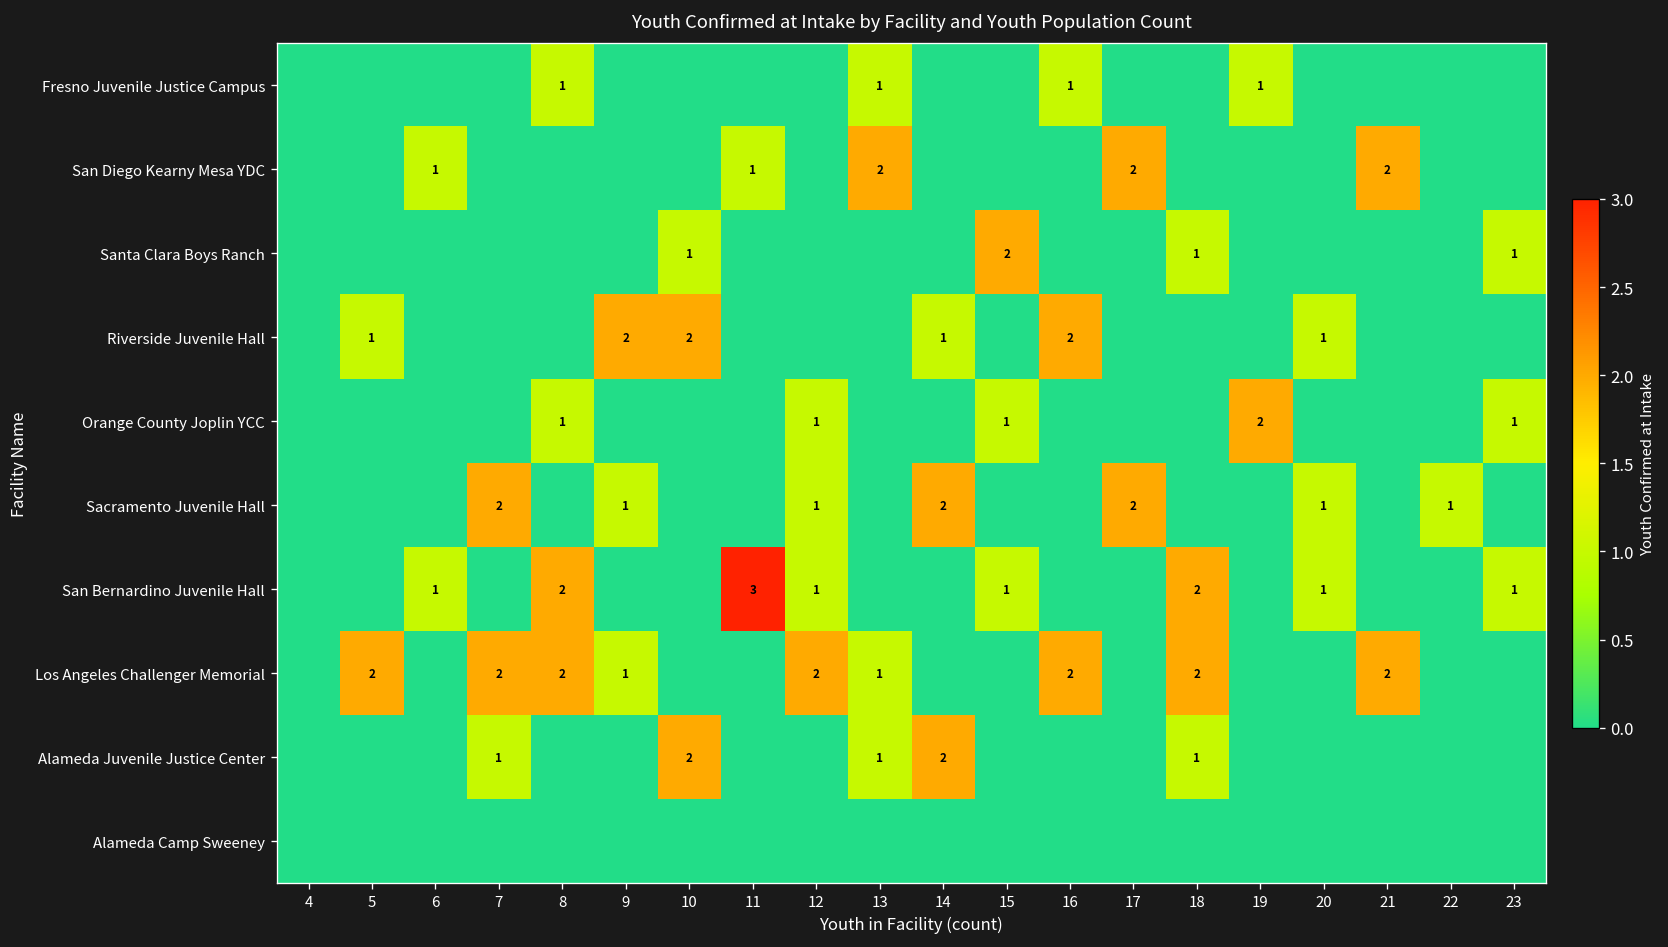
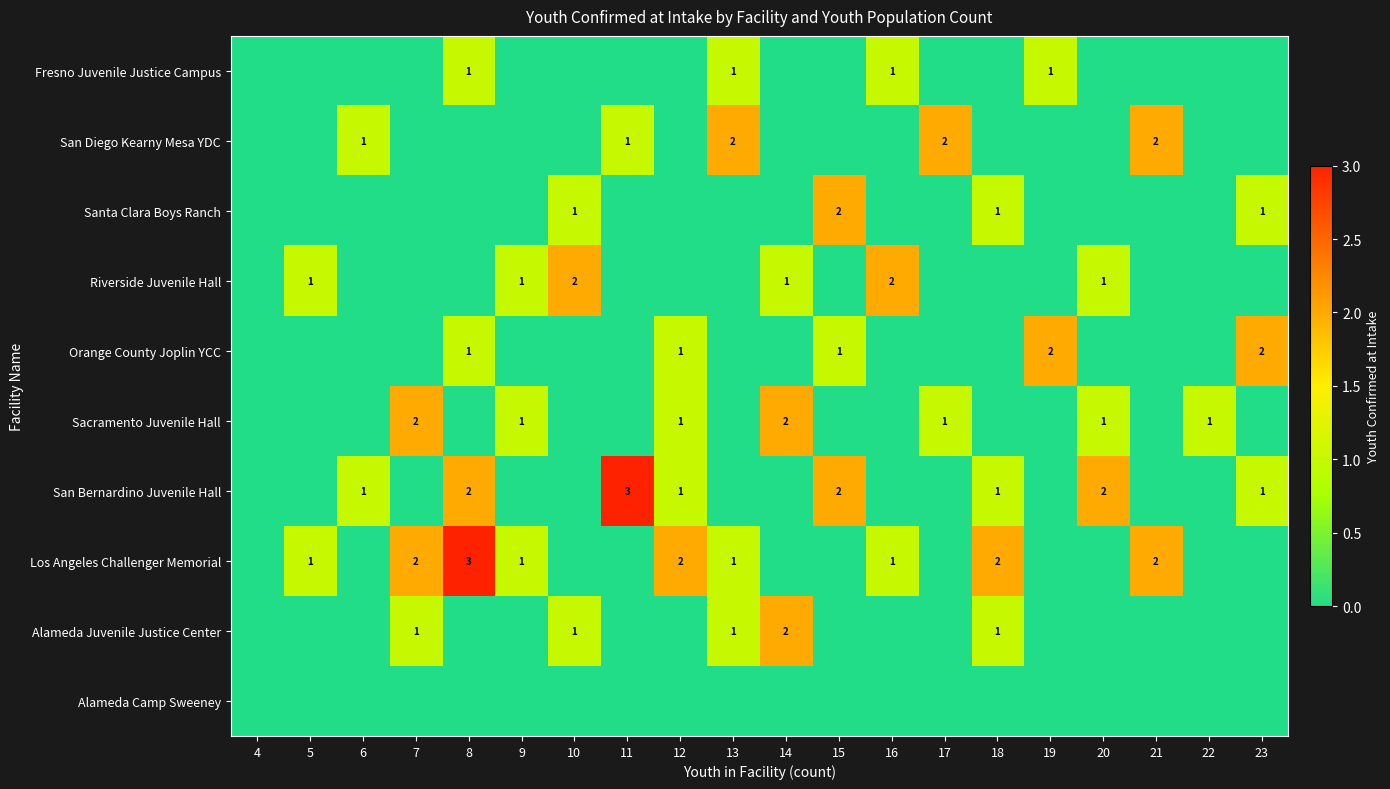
Riverside Juvenile Hall, 9: 2 -> 1
Orange County Joplin YCC, 23: 1 -> 2
Sacramento Juvenile Hall, 17: 2 -> 1
San Bernardino Juvenile Hall, 15: 1 -> 2
San Bernardino Juvenile Hall, 18: 2 -> 1
San Bernardino Juvenile Hall, 20: 1 -> 2
Los Angeles Challenger Memorial, 5: 2 -> 1
Los Angeles Challenger Memorial, 8: 2 -> 3
Los Angeles Challenger Memorial, 16: 2 -> 1
Alameda Juvenile Justice Center, 10: 2 -> 1
